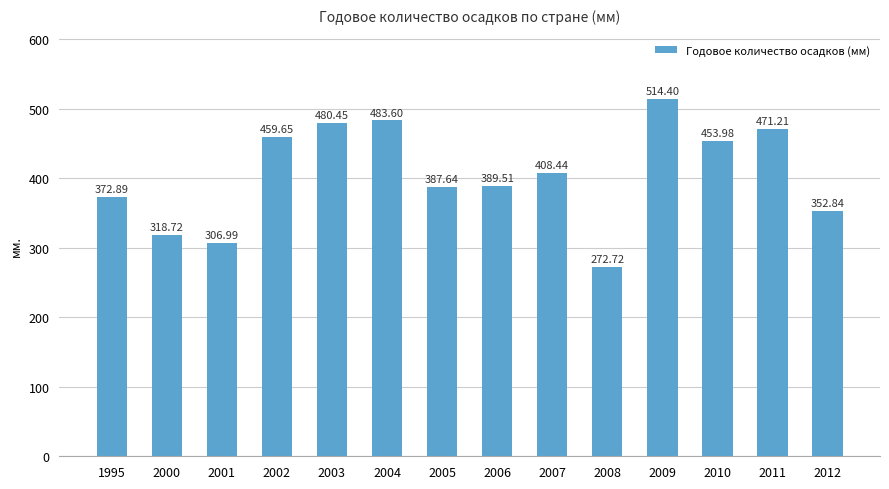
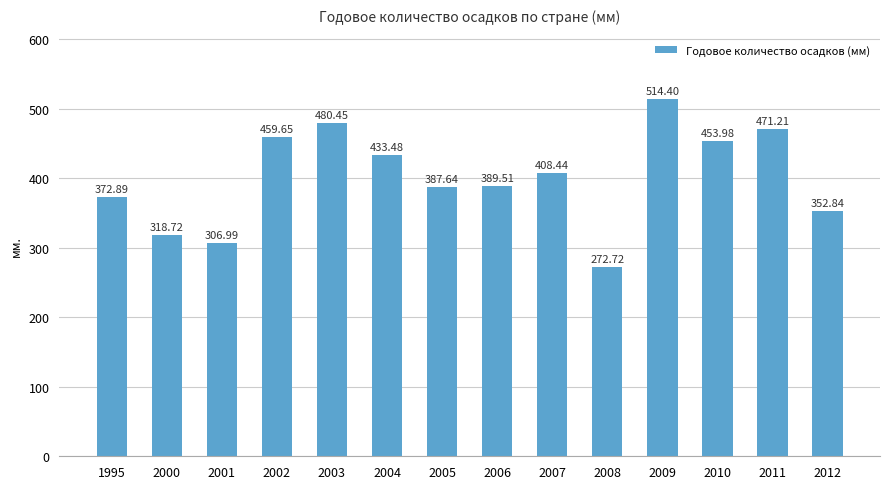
2004: 483.60 -> 433.48
